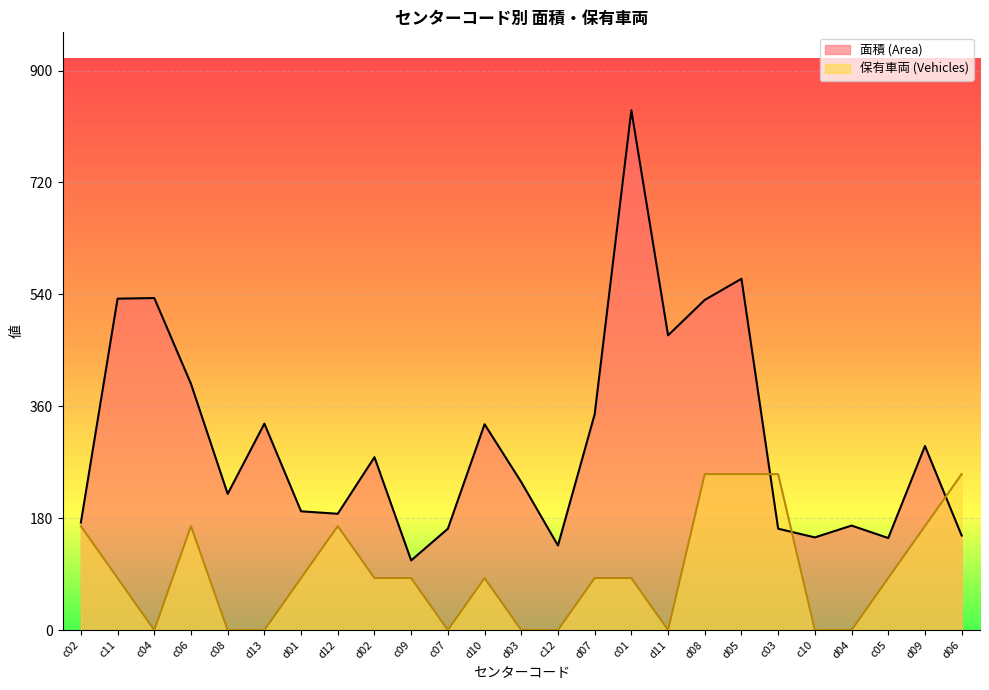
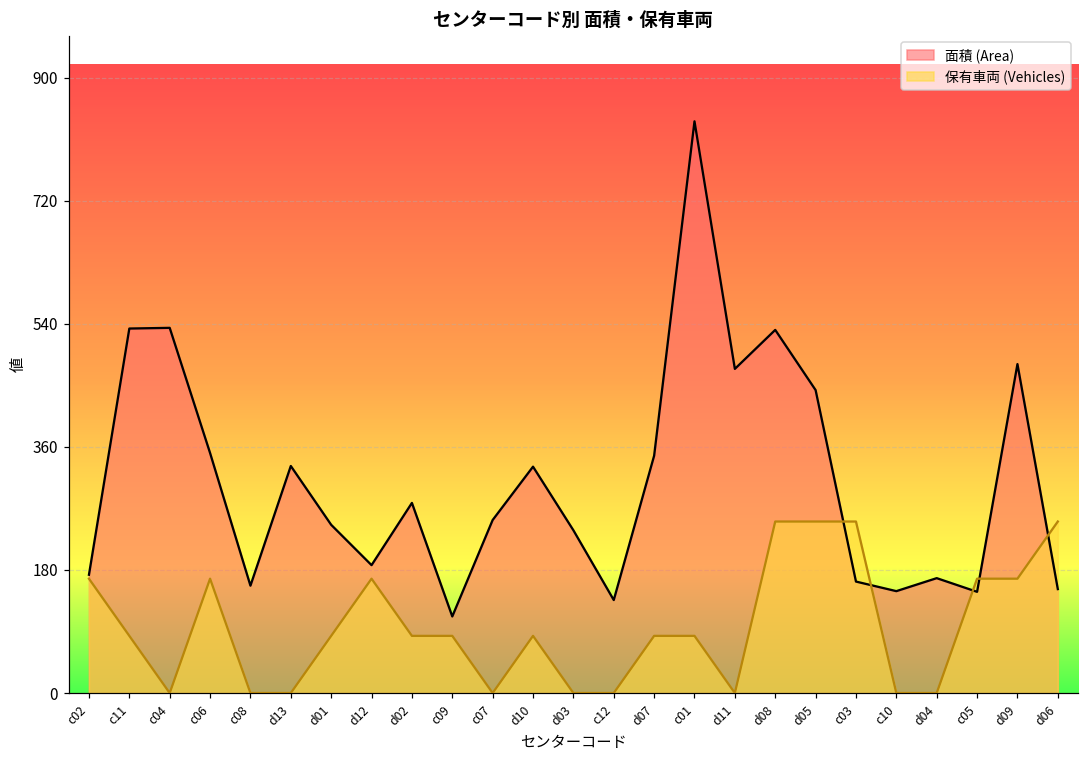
面積 (Area), c06: 400 -> 350
面積 (Area), c08: 220 -> 160
面積 (Area), d01: 190 -> 250
面積 (Area), c07: 160 -> 250
面積 (Area), d05: 570 -> 440
保有車両 (Vehicles), c05: 80 -> 170
面積 (Area), d09: 300 -> 480
